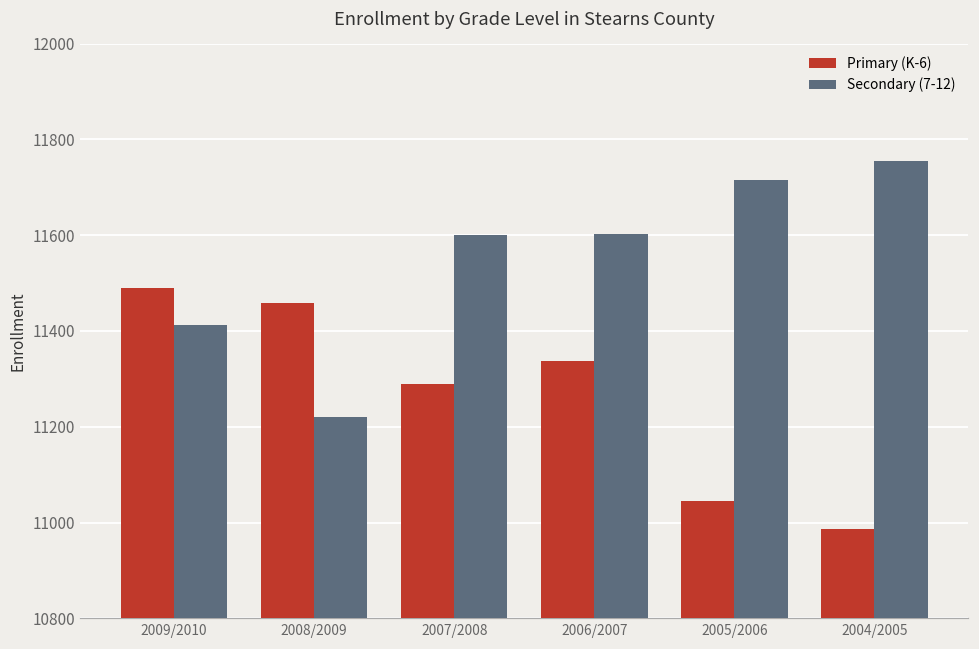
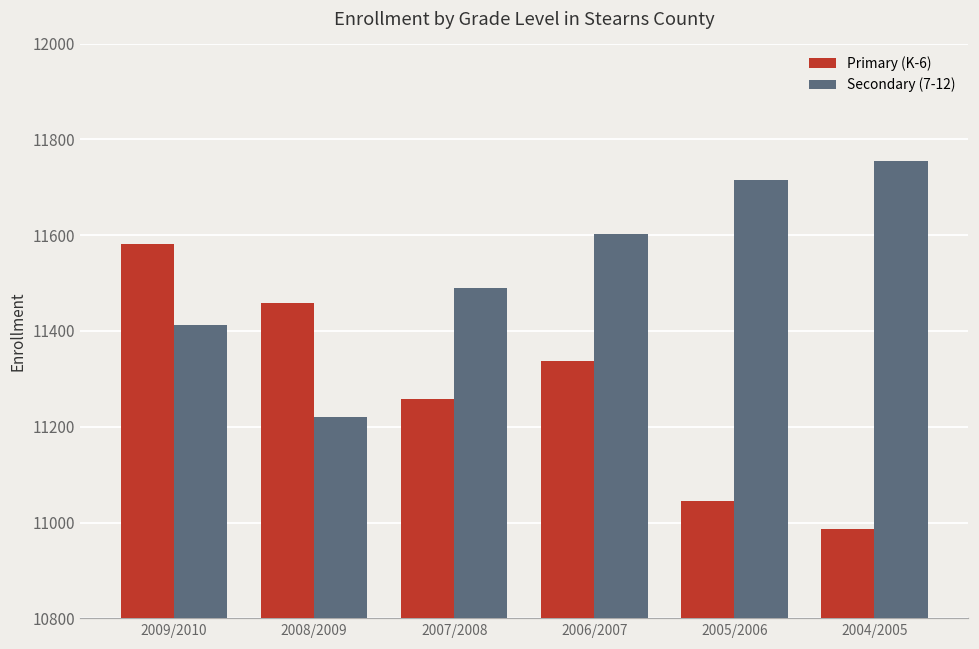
Primary (K-6), 2009/2010: 11490 -> 11580
Primary (K-6), 2007/2008: 11290 -> 11260
Secondary (7-12), 2007/2008: 11600 -> 11490
